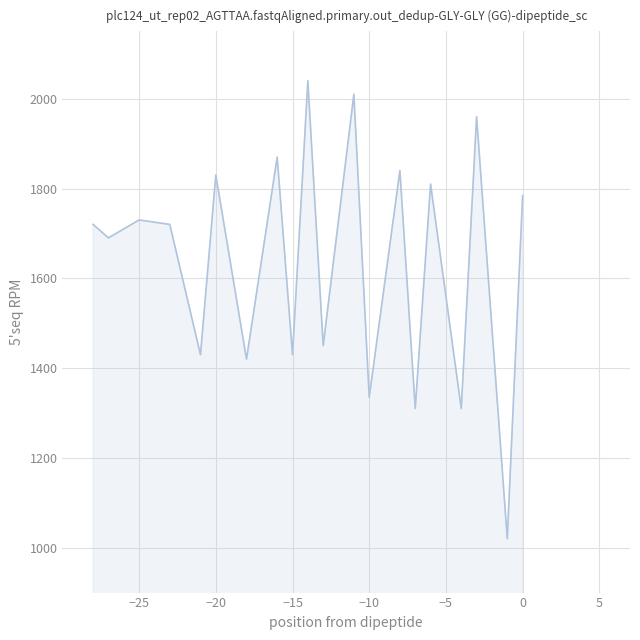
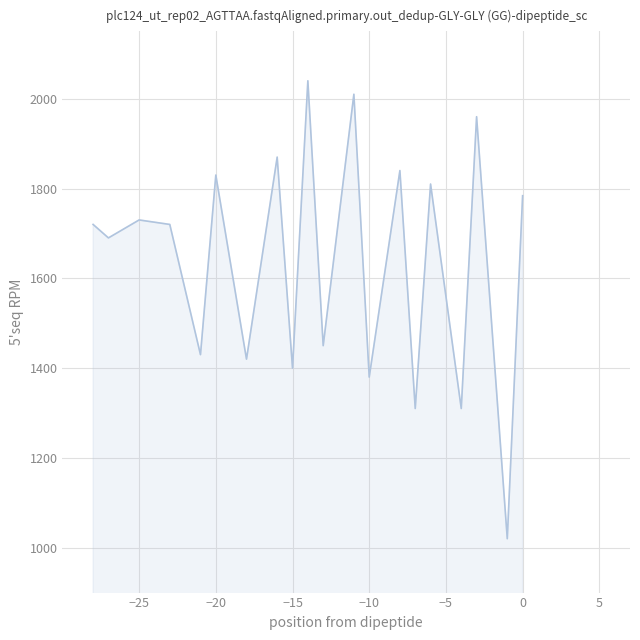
−15: 1430 -> 1400
−10: 1340 -> 1380
